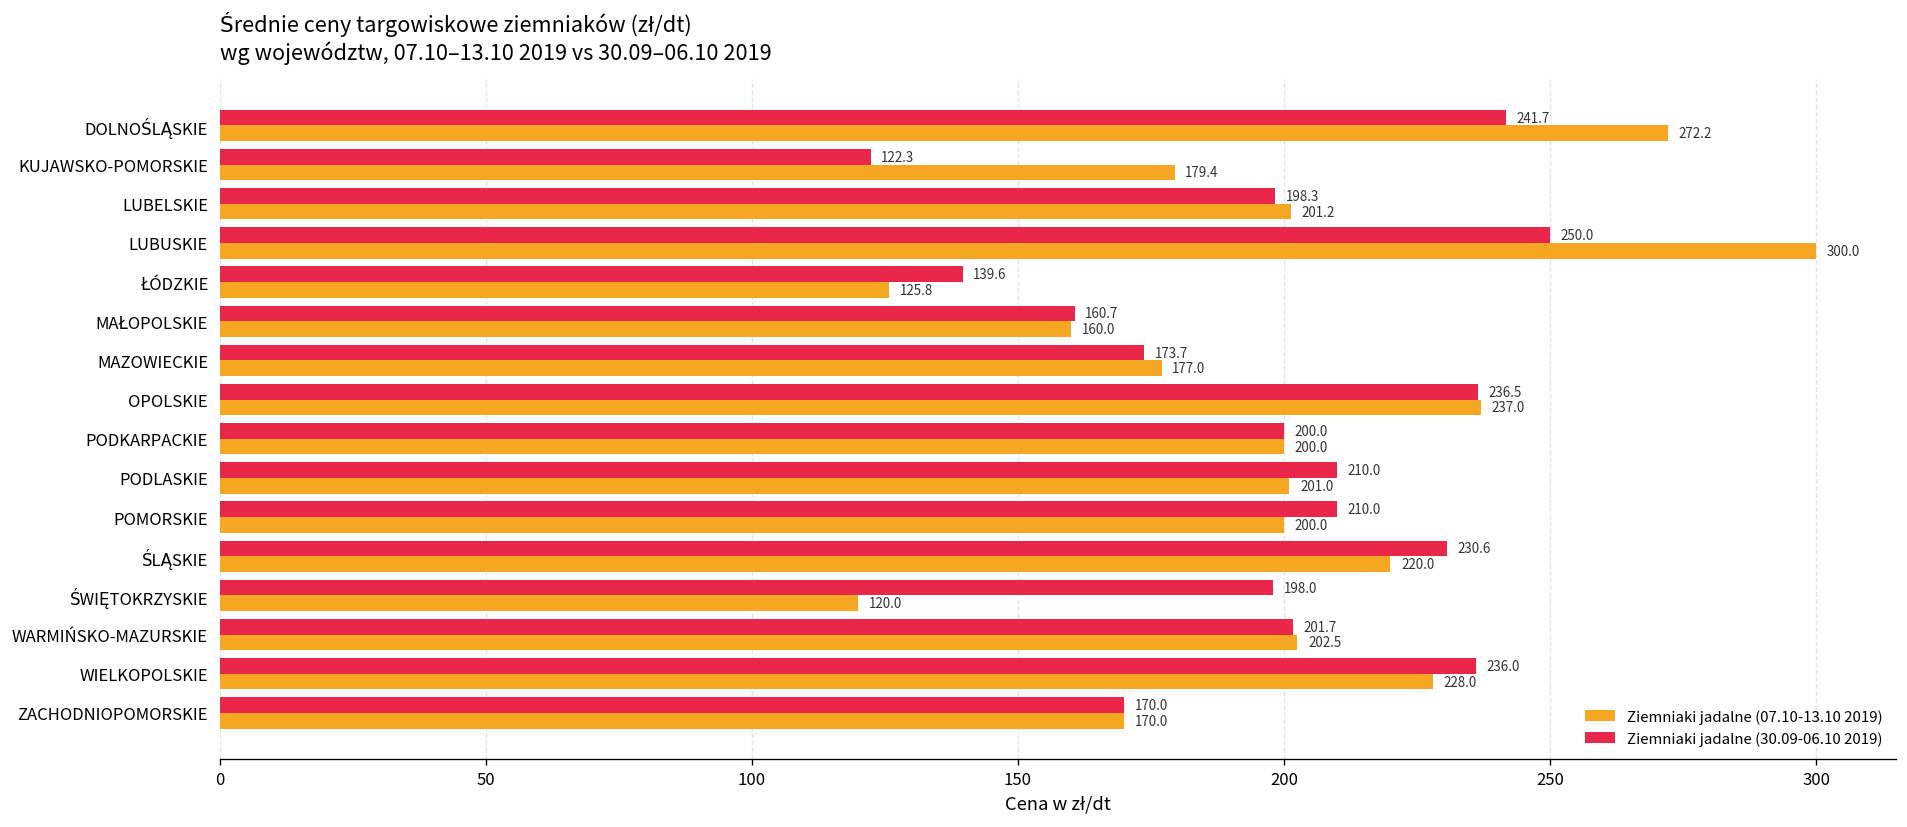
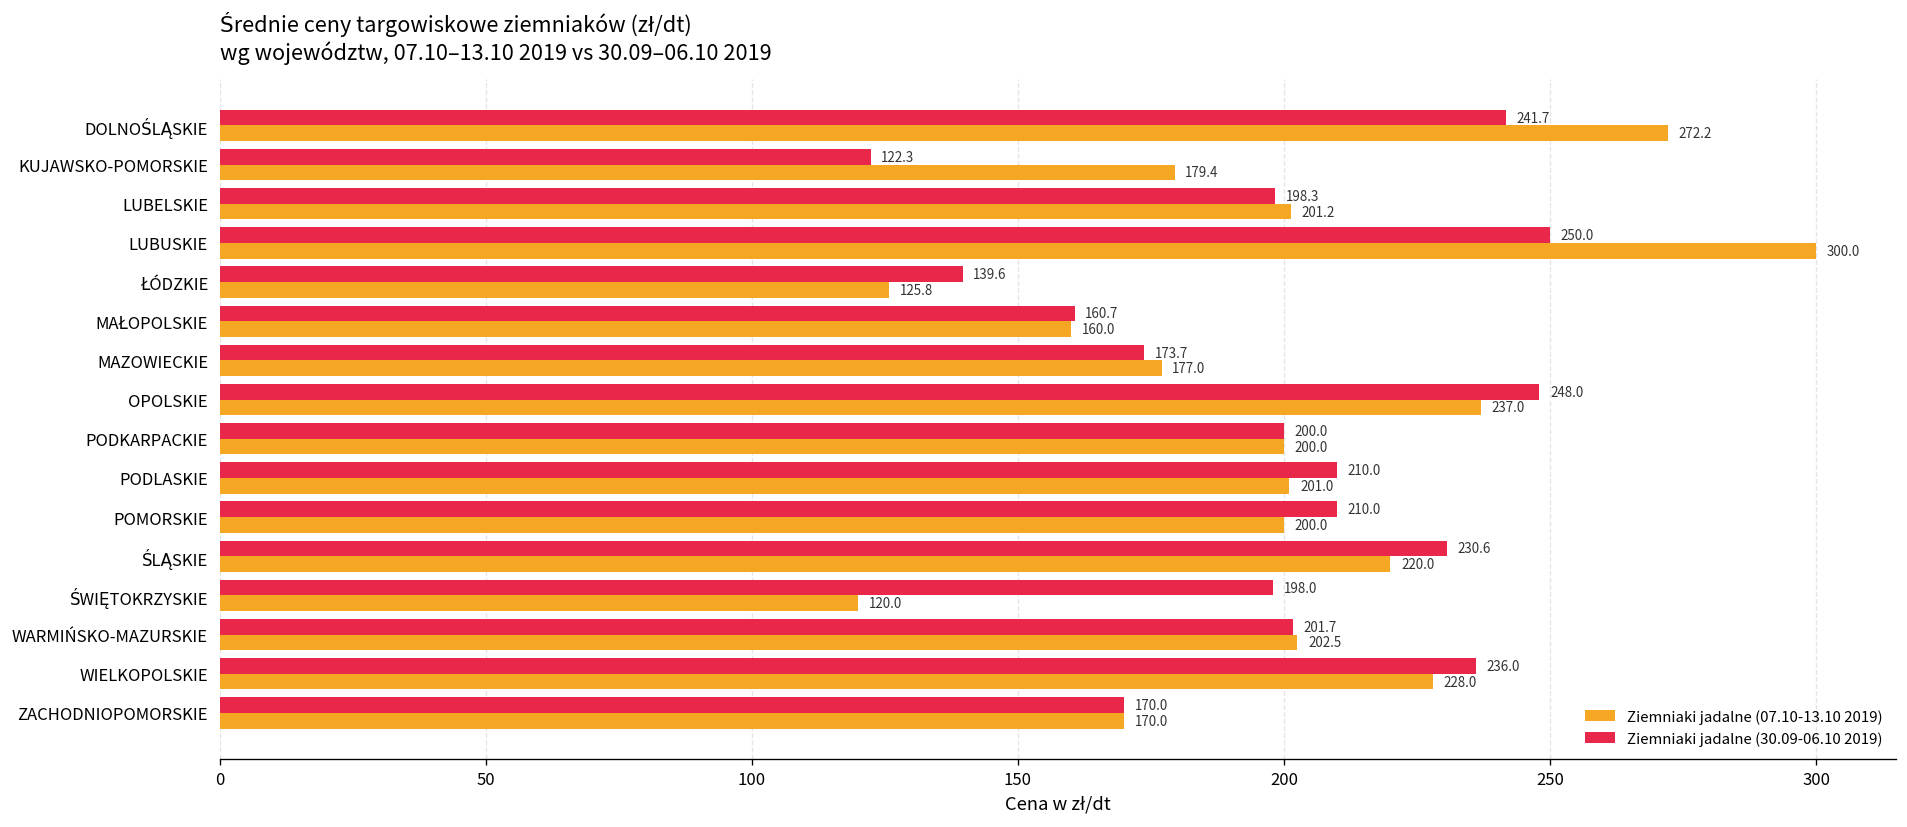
Ziemniaki jadalne (30.09-06.10 2019), OPOLSKIE: 236.5 -> 248.0
